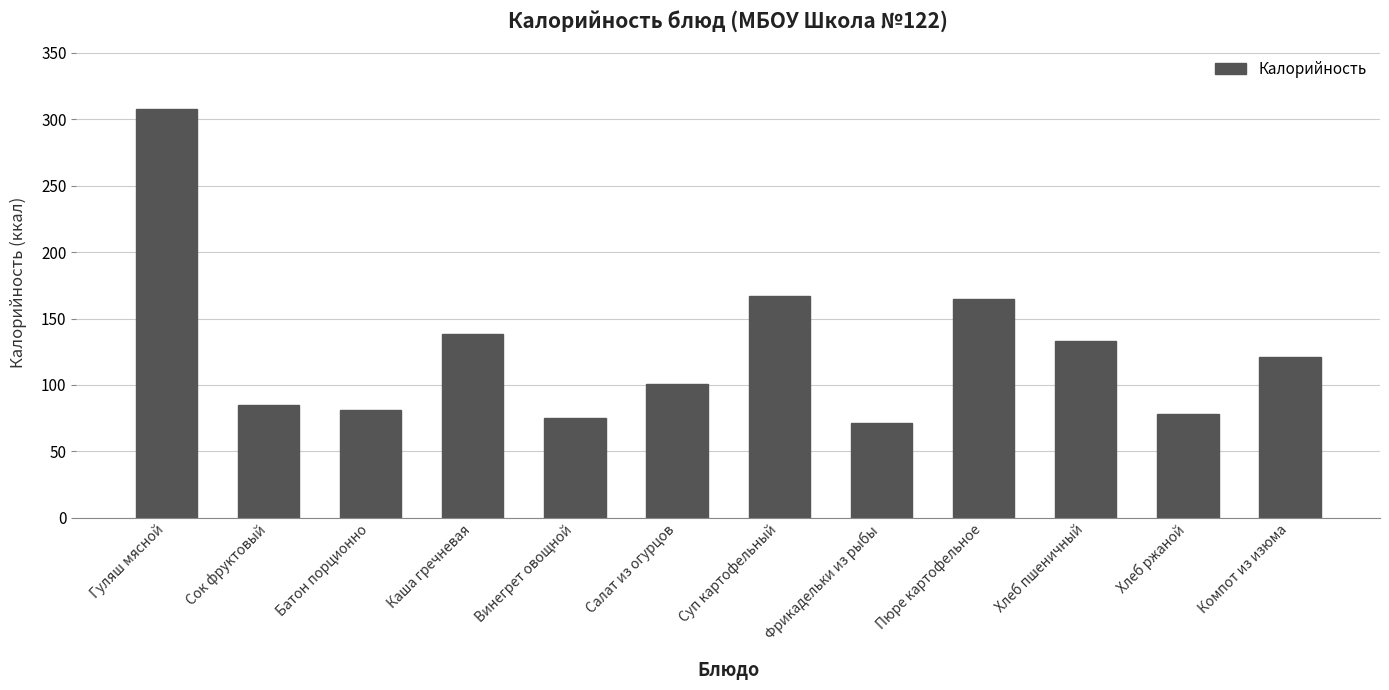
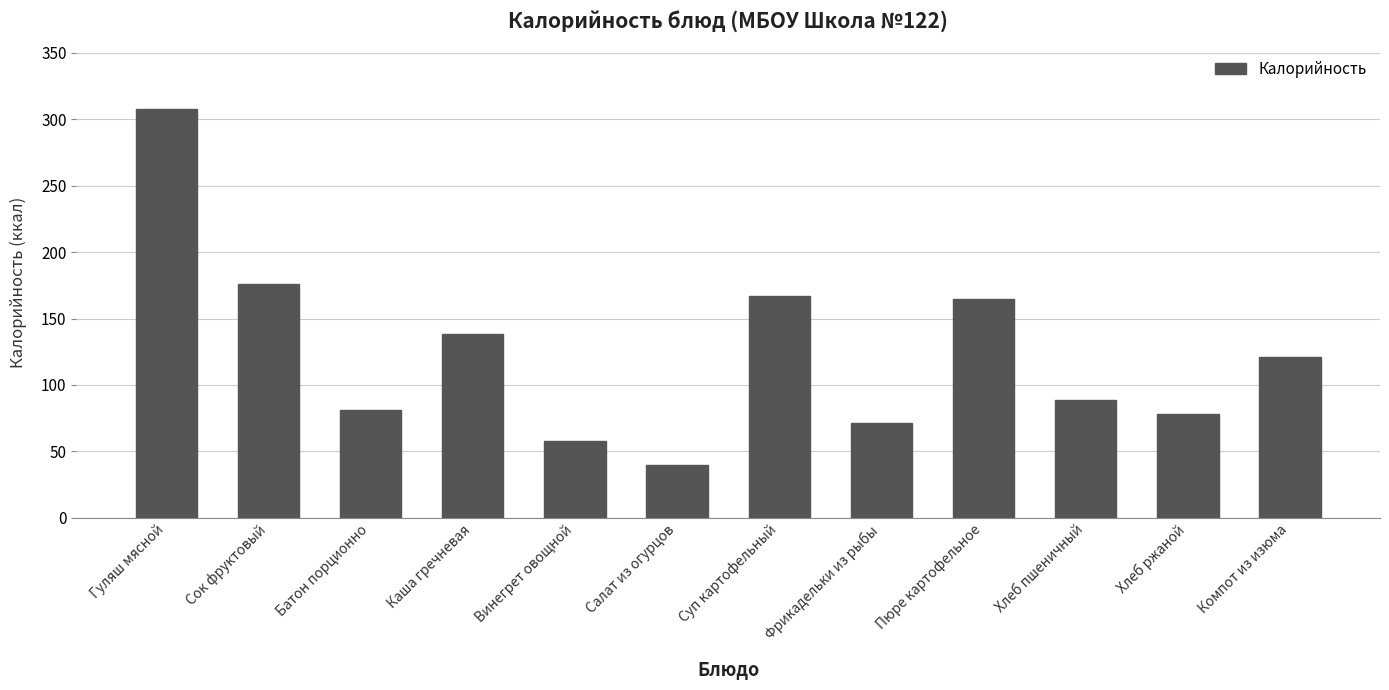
Сок фруктовый: 85 -> 176
Винегрет овощной: 75 -> 58
Салат из огурцов: 101 -> 40
Хлеб пшеничный: 133 -> 89
